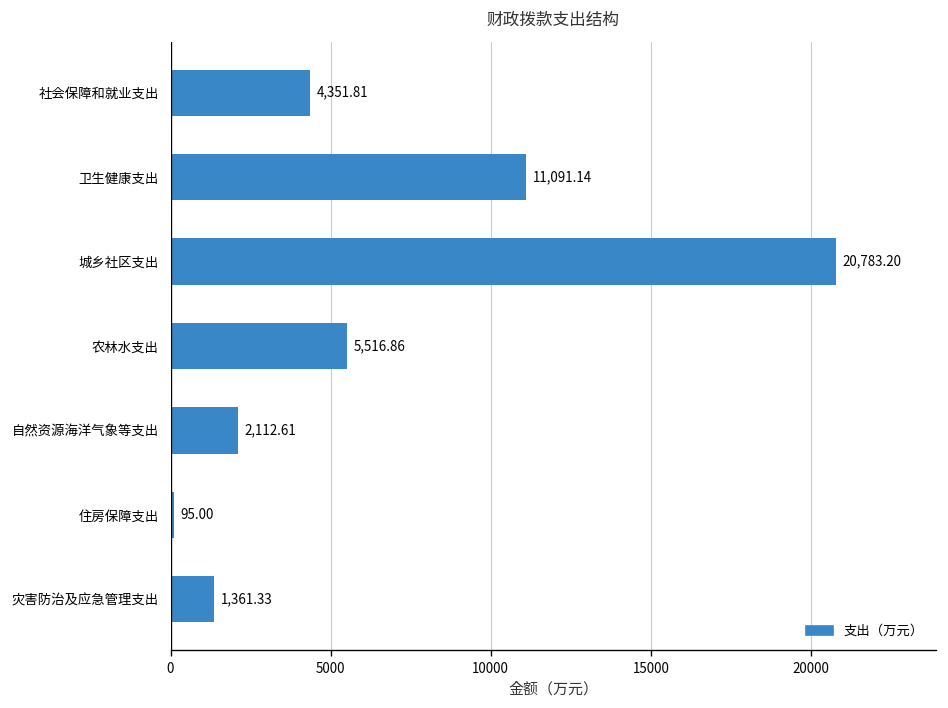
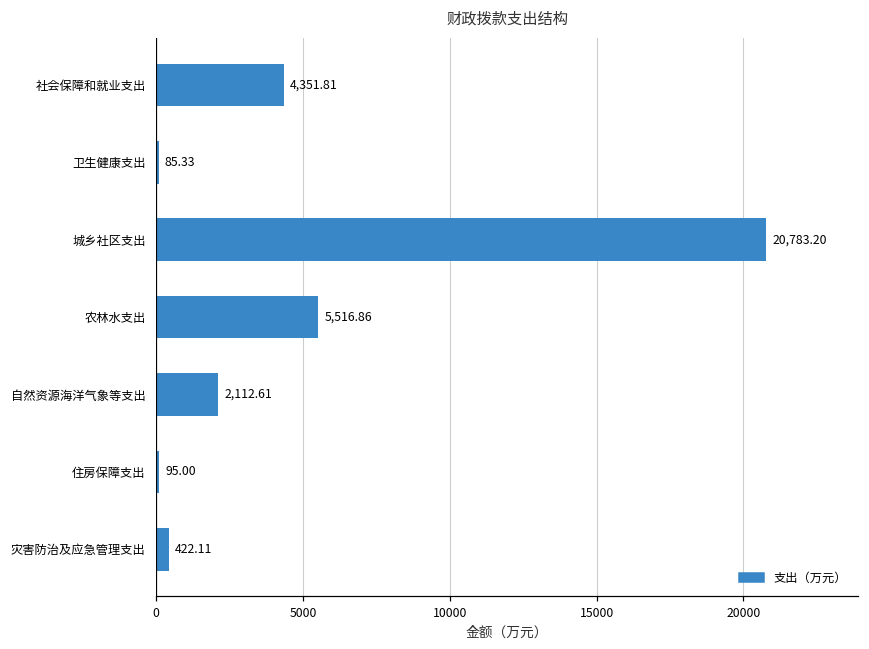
卫生健康支出: 11,091.14 -> 85.33
灾害防治及应急管理支出: 1,361.33 -> 422.11
